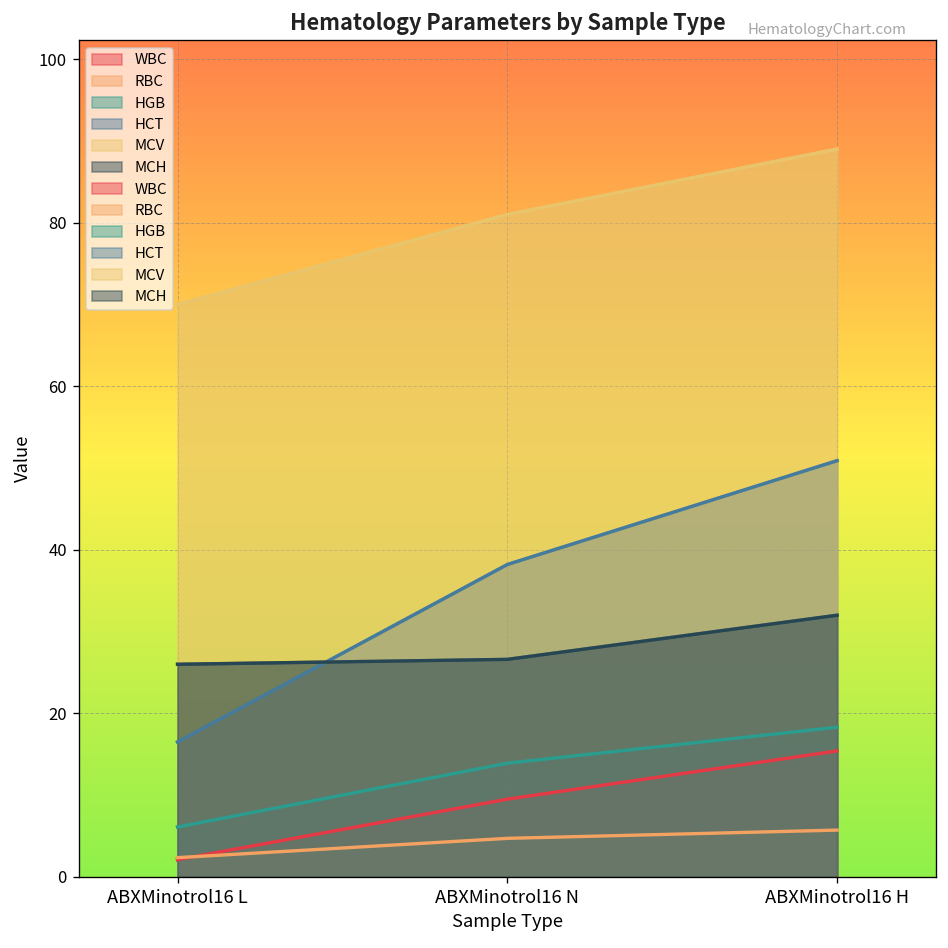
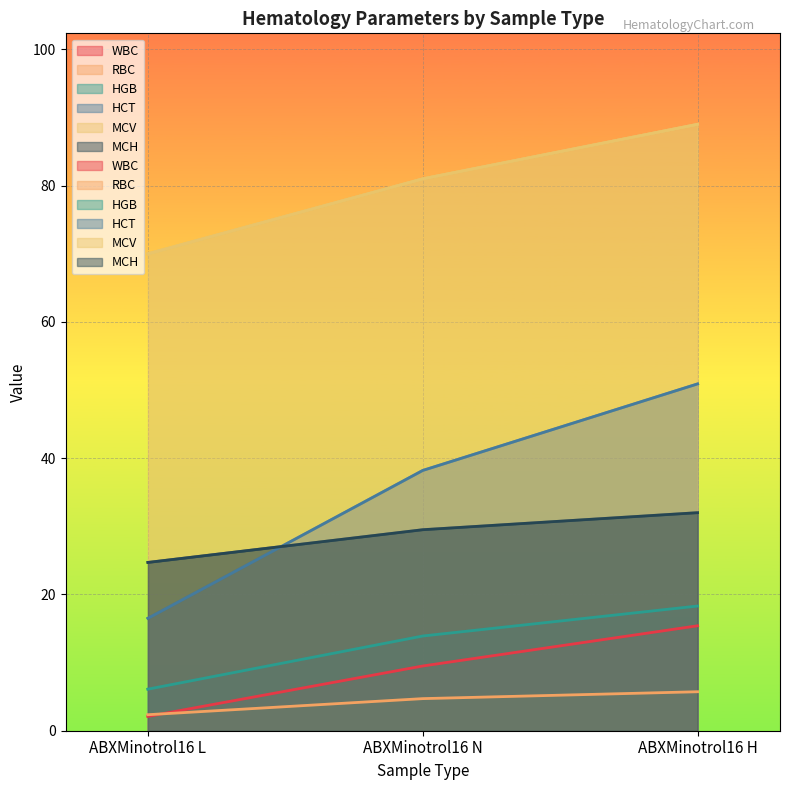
MCH, ABXMinotrol16 L: 26 -> 25
MCH, ABXMinotrol16 N: 27 -> 30
